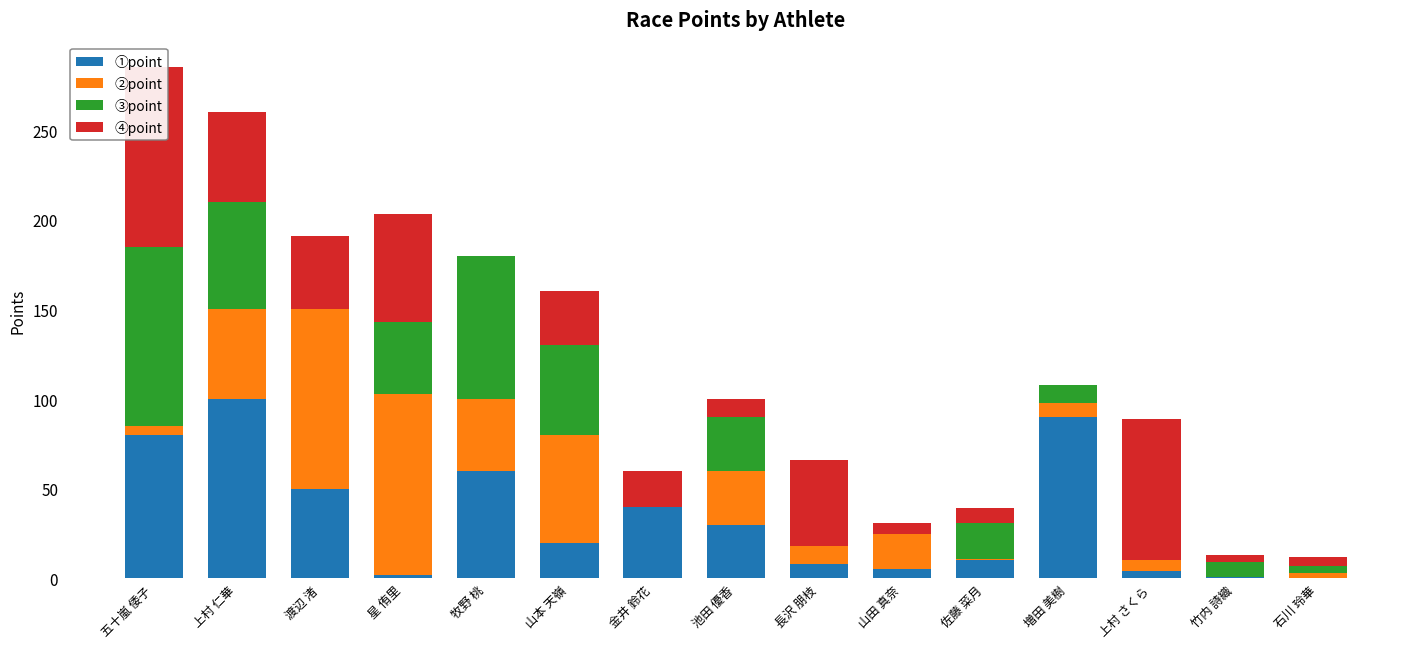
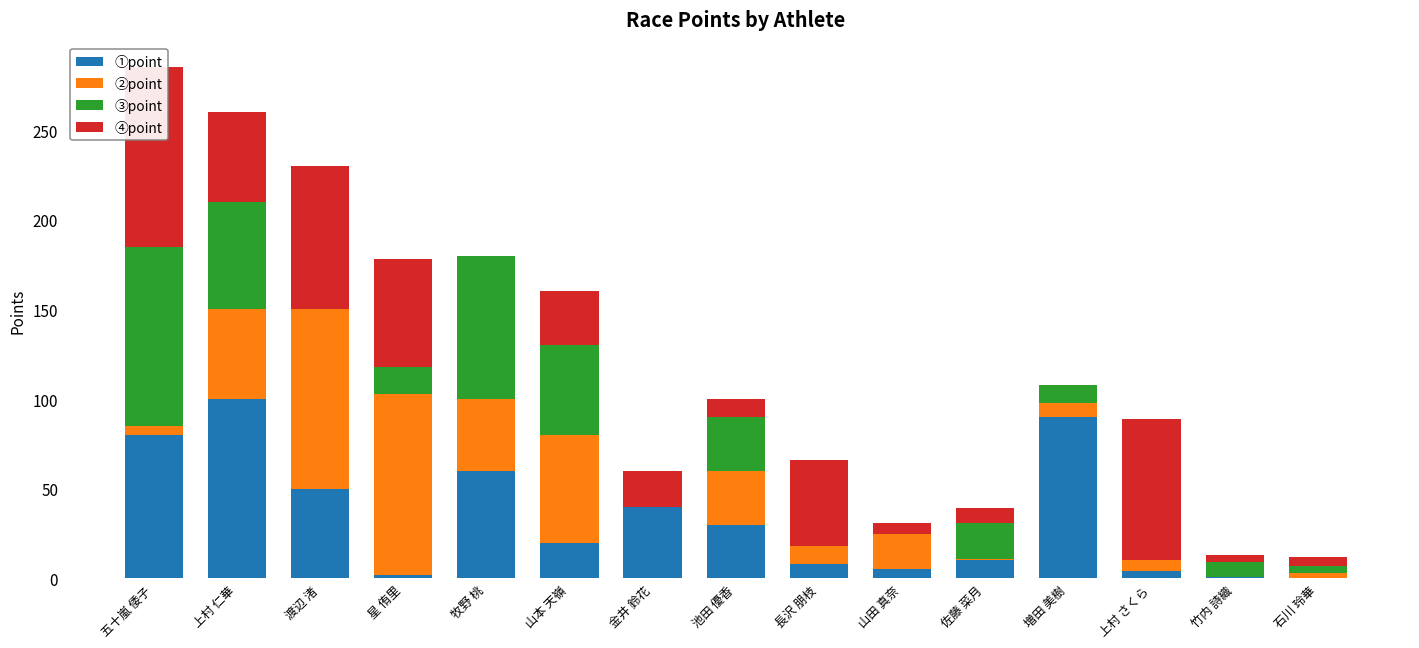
④point, 渡辺 渚: 41 -> 80
③point, 星 侑里: 40 -> 15
